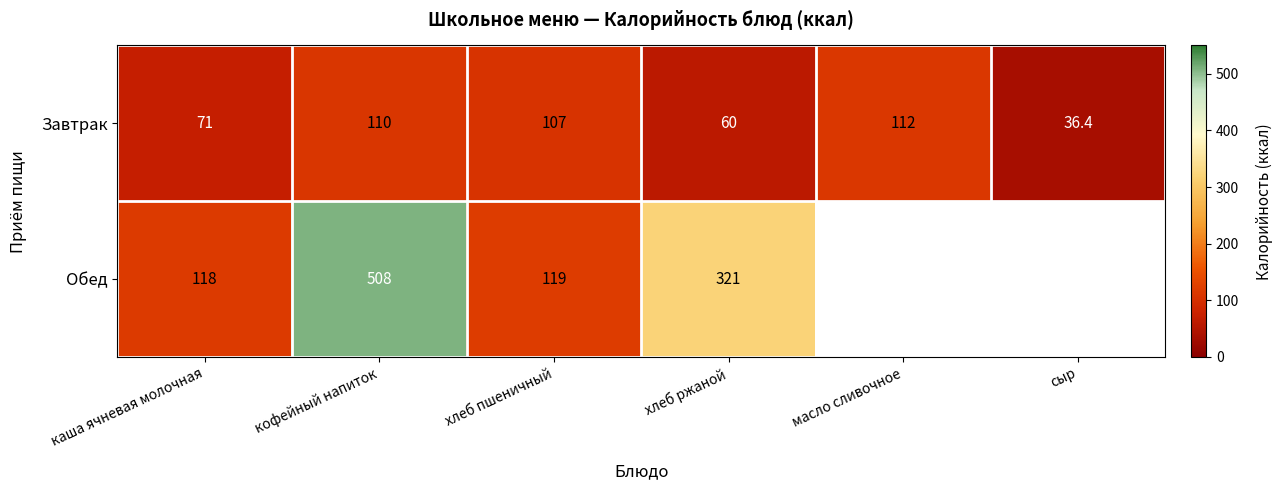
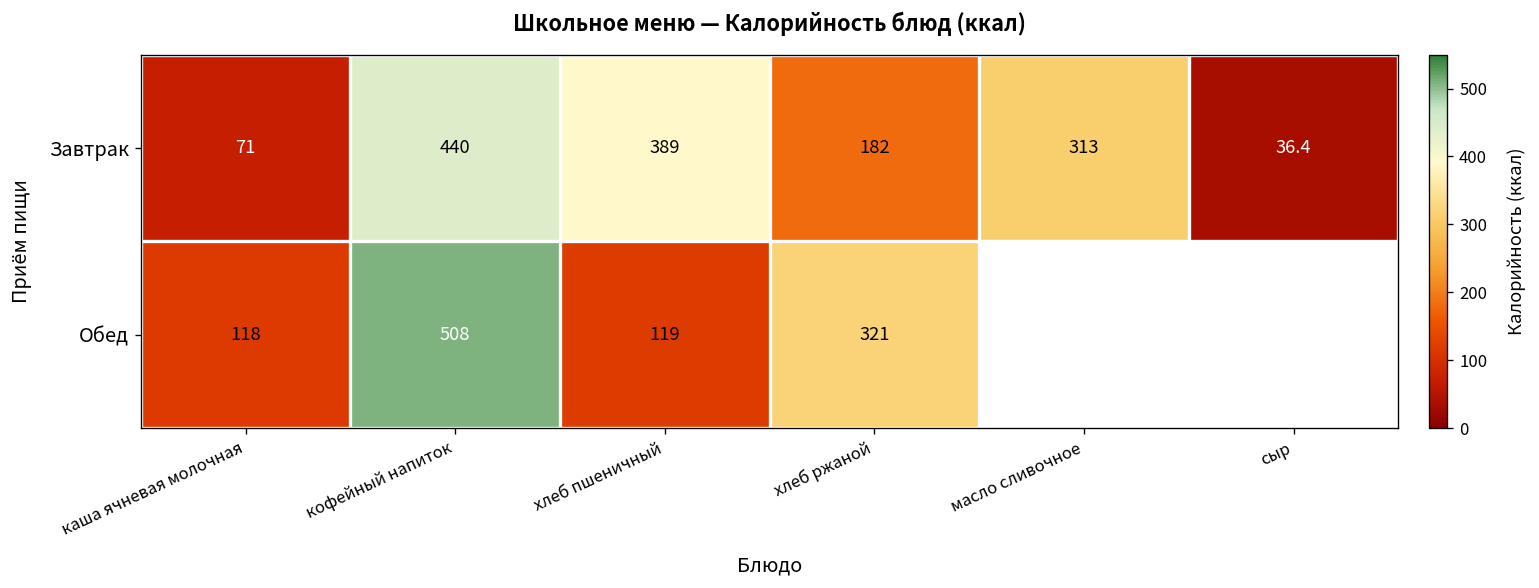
Завтрак, кофейный напиток: 110 -> 440
Завтрак, хлеб пшеничный: 107 -> 389
Завтрак, хлеб ржаной: 60 -> 182
Завтрак, масло сливочное: 112 -> 313
